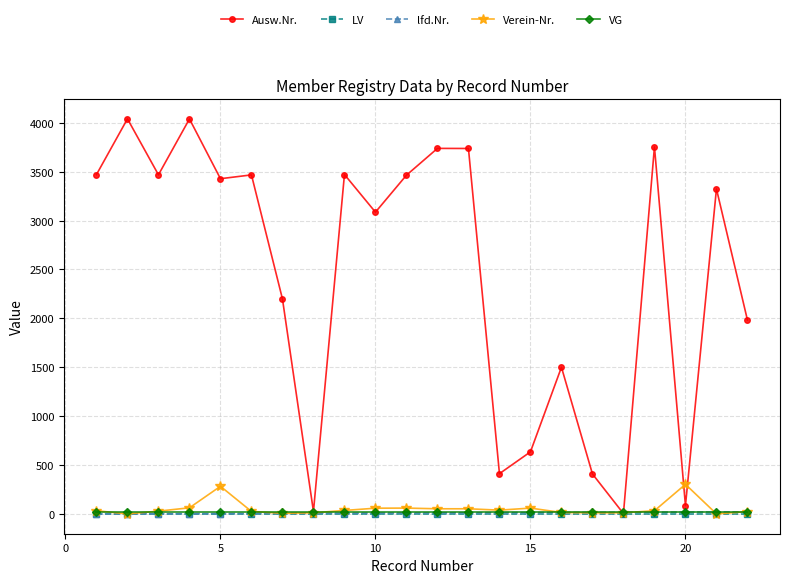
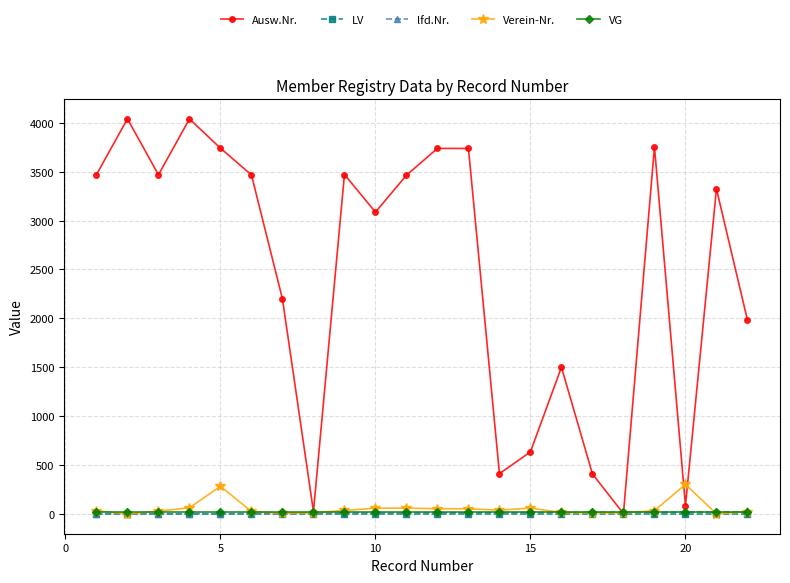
Ausw.Nr., 5: 3400 -> 3700
